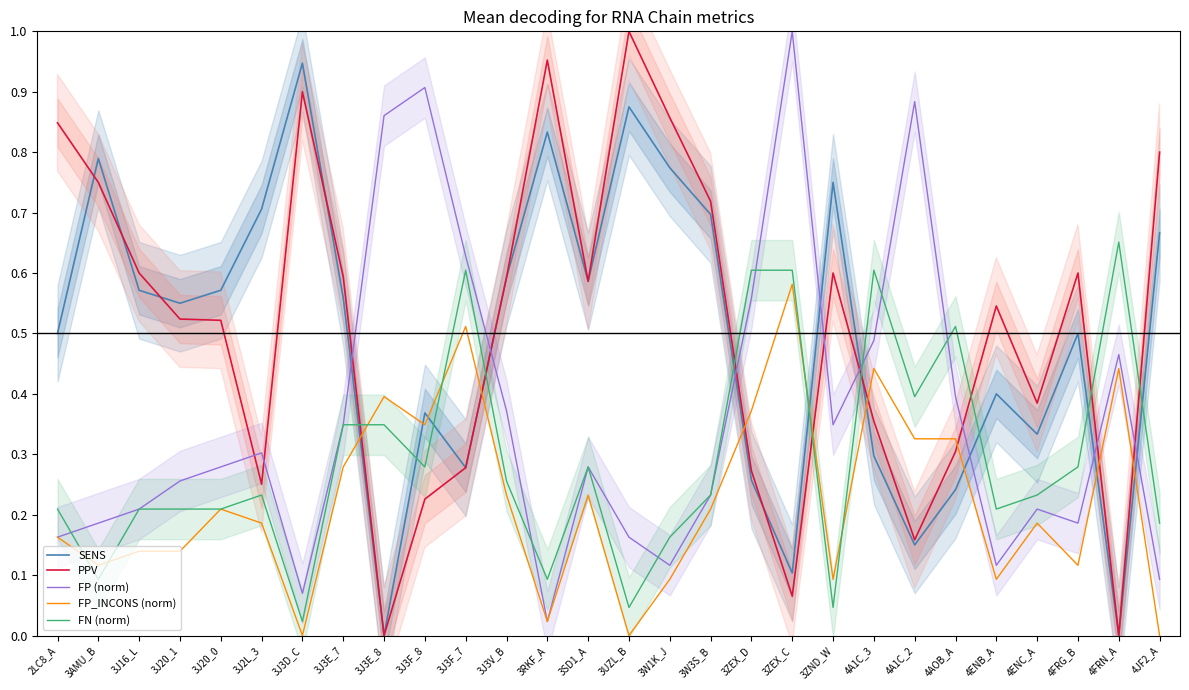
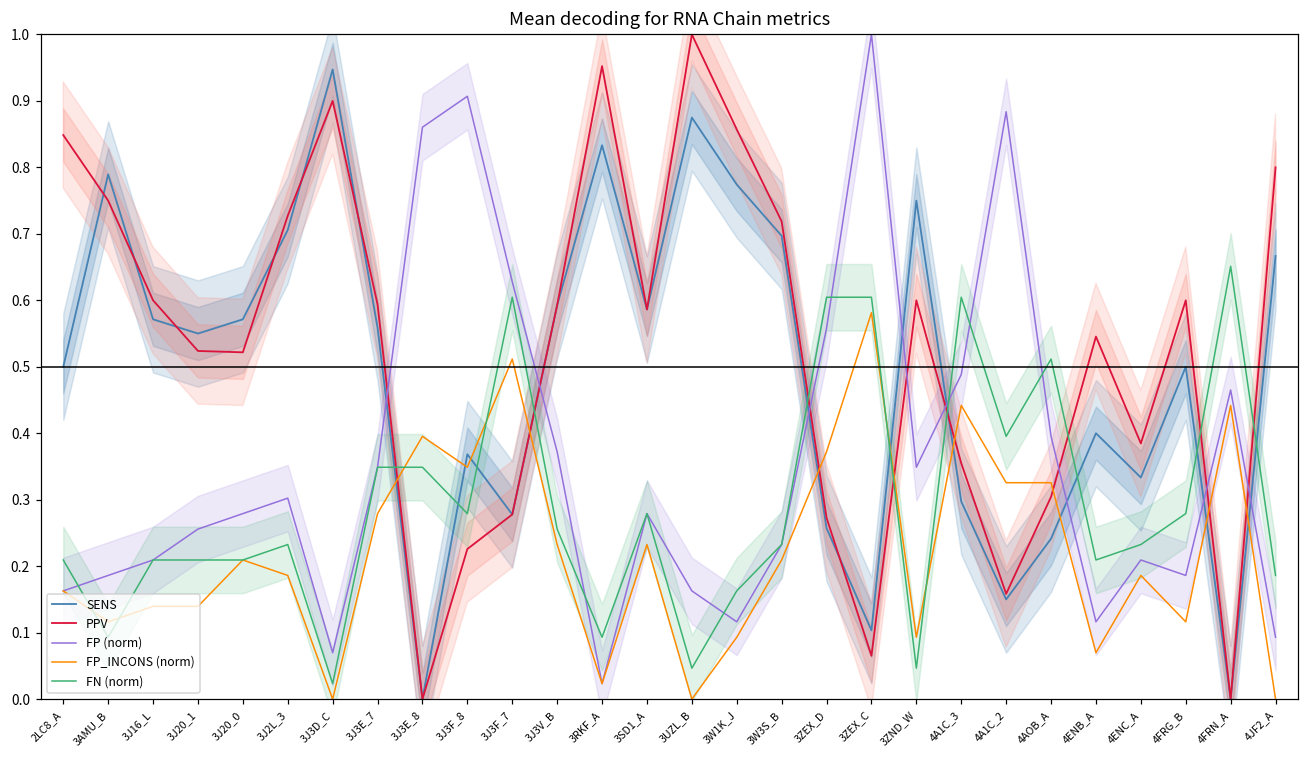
PPV, 3J2L_3: 0.25 -> 0.73
FP_INCONS (norm), 4ENB_A: 0.09 -> 0.07
